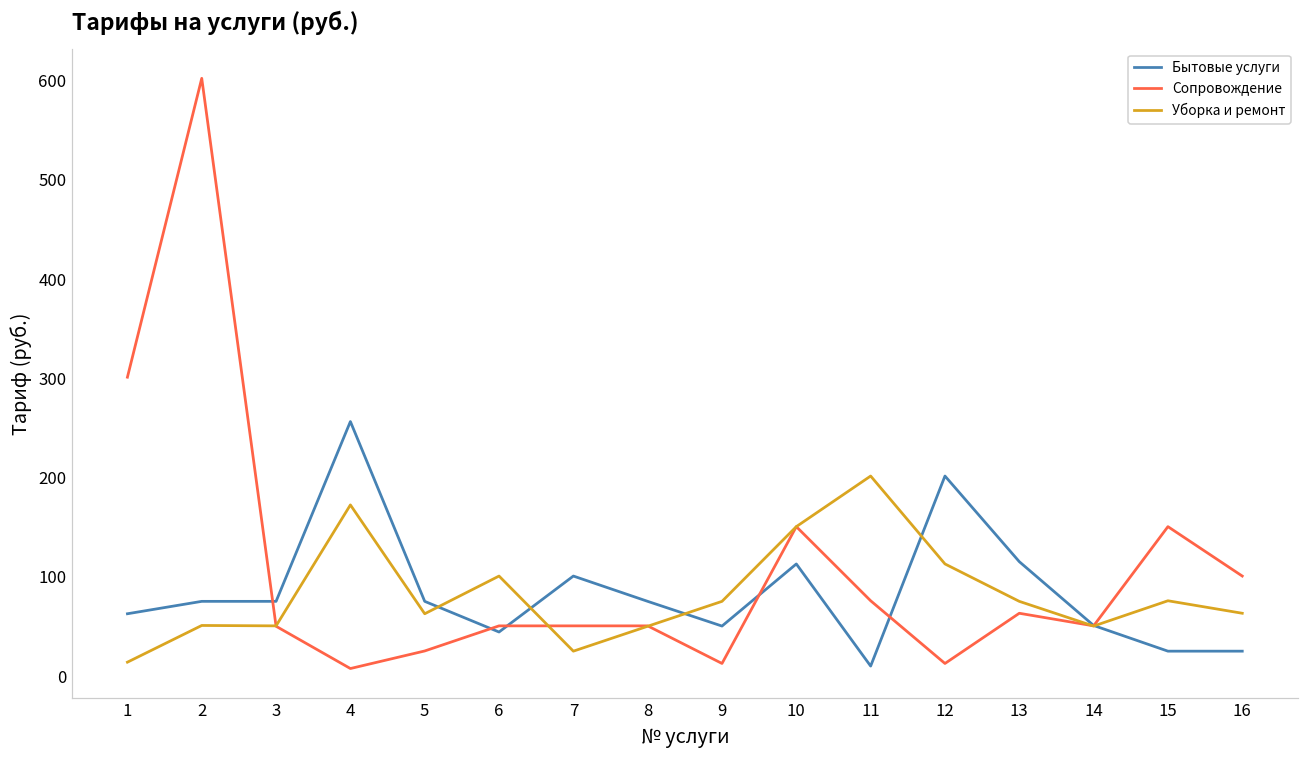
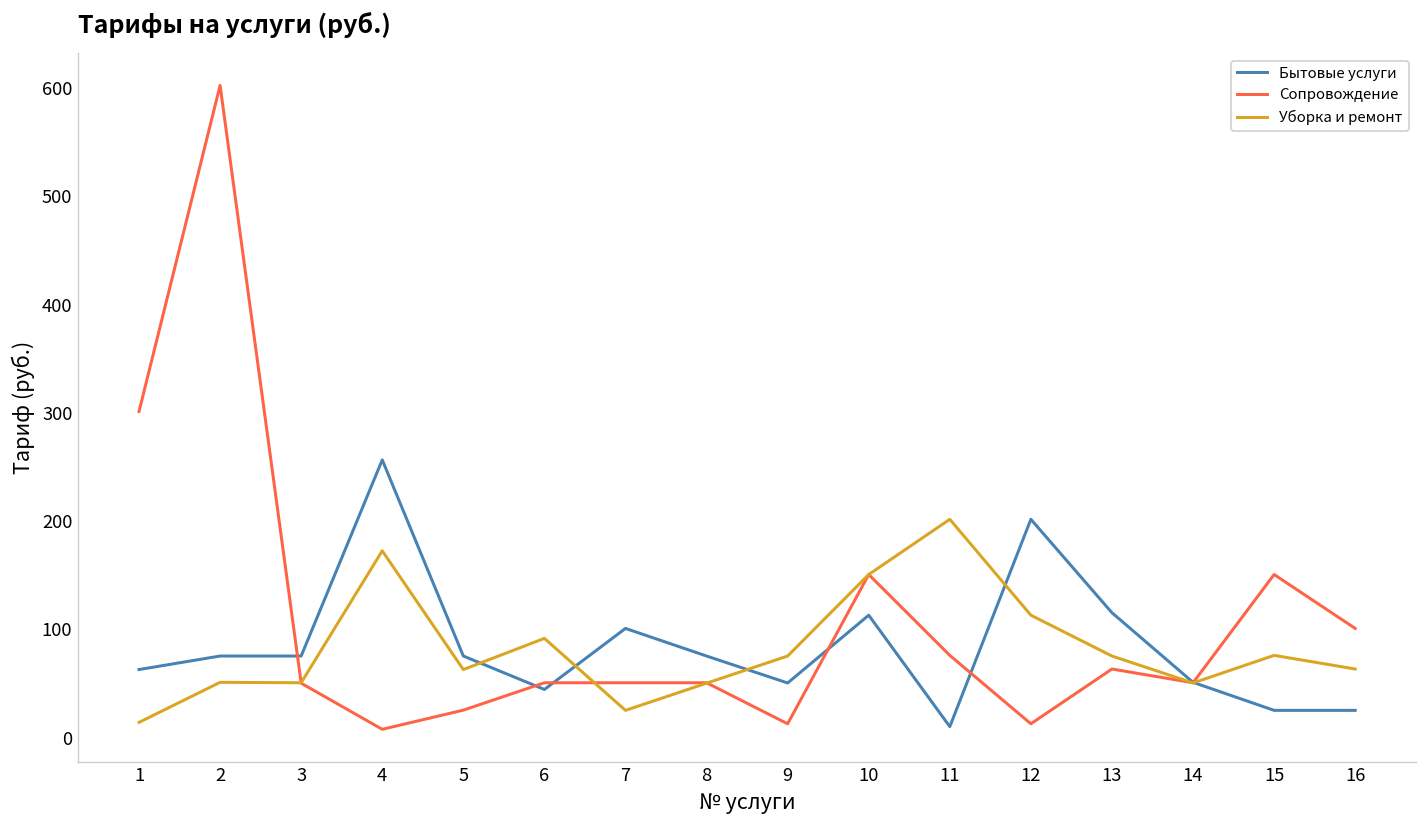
Уборка и ремонт, 6: 100 -> 90
